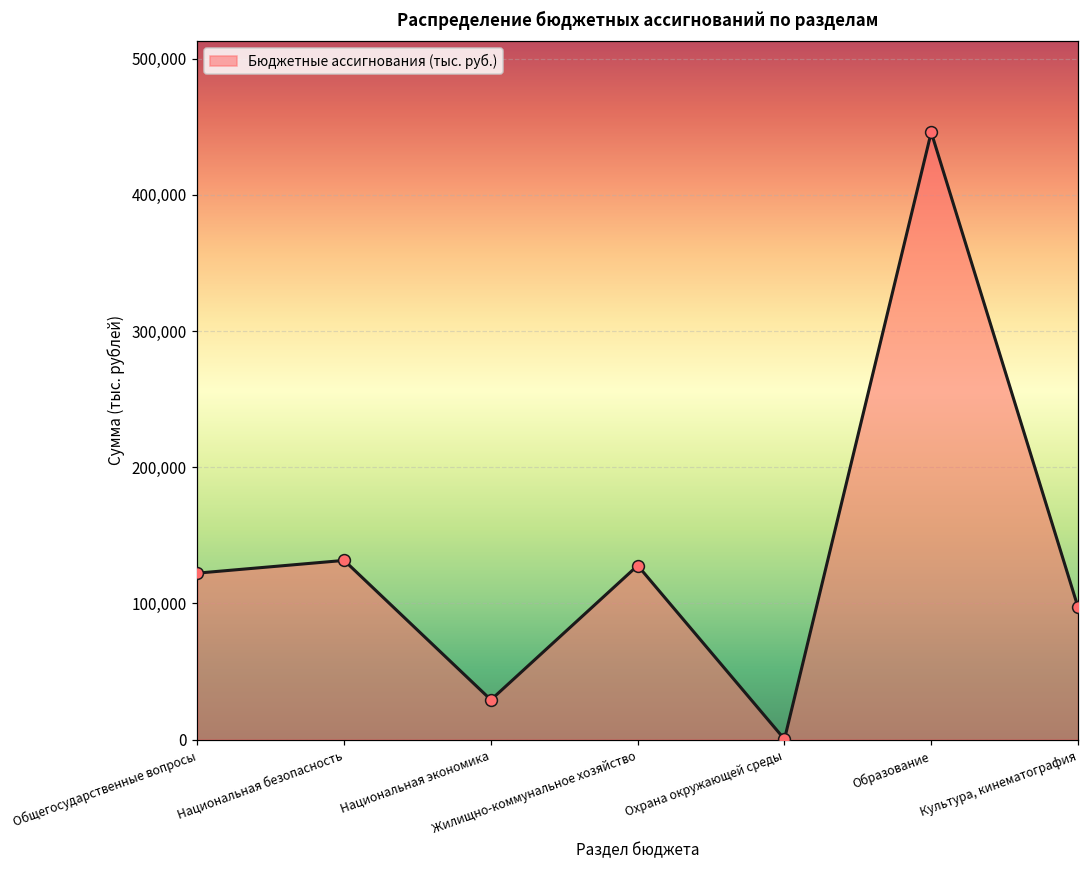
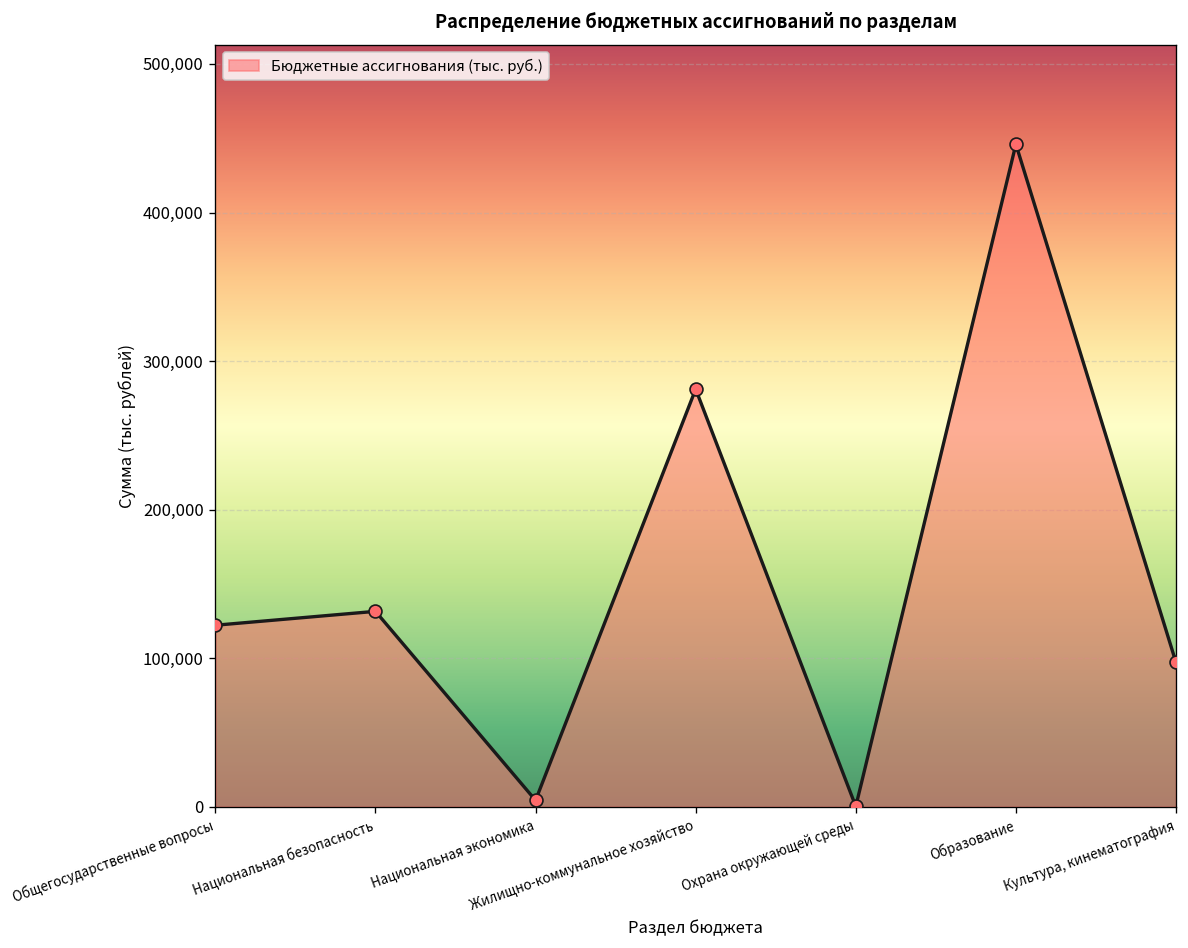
Национальная экономика: 29,000 -> 4,000
Жилищно-коммунальное хозяйство: 128,000 -> 281,000
